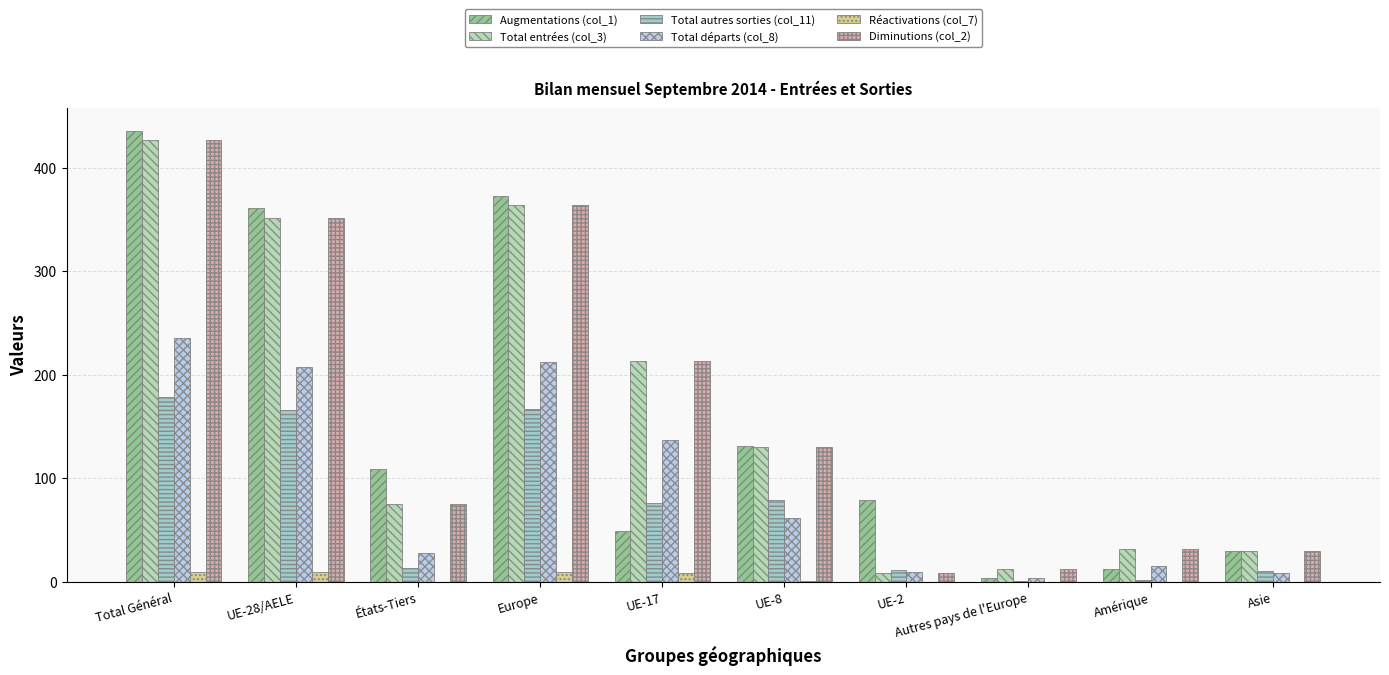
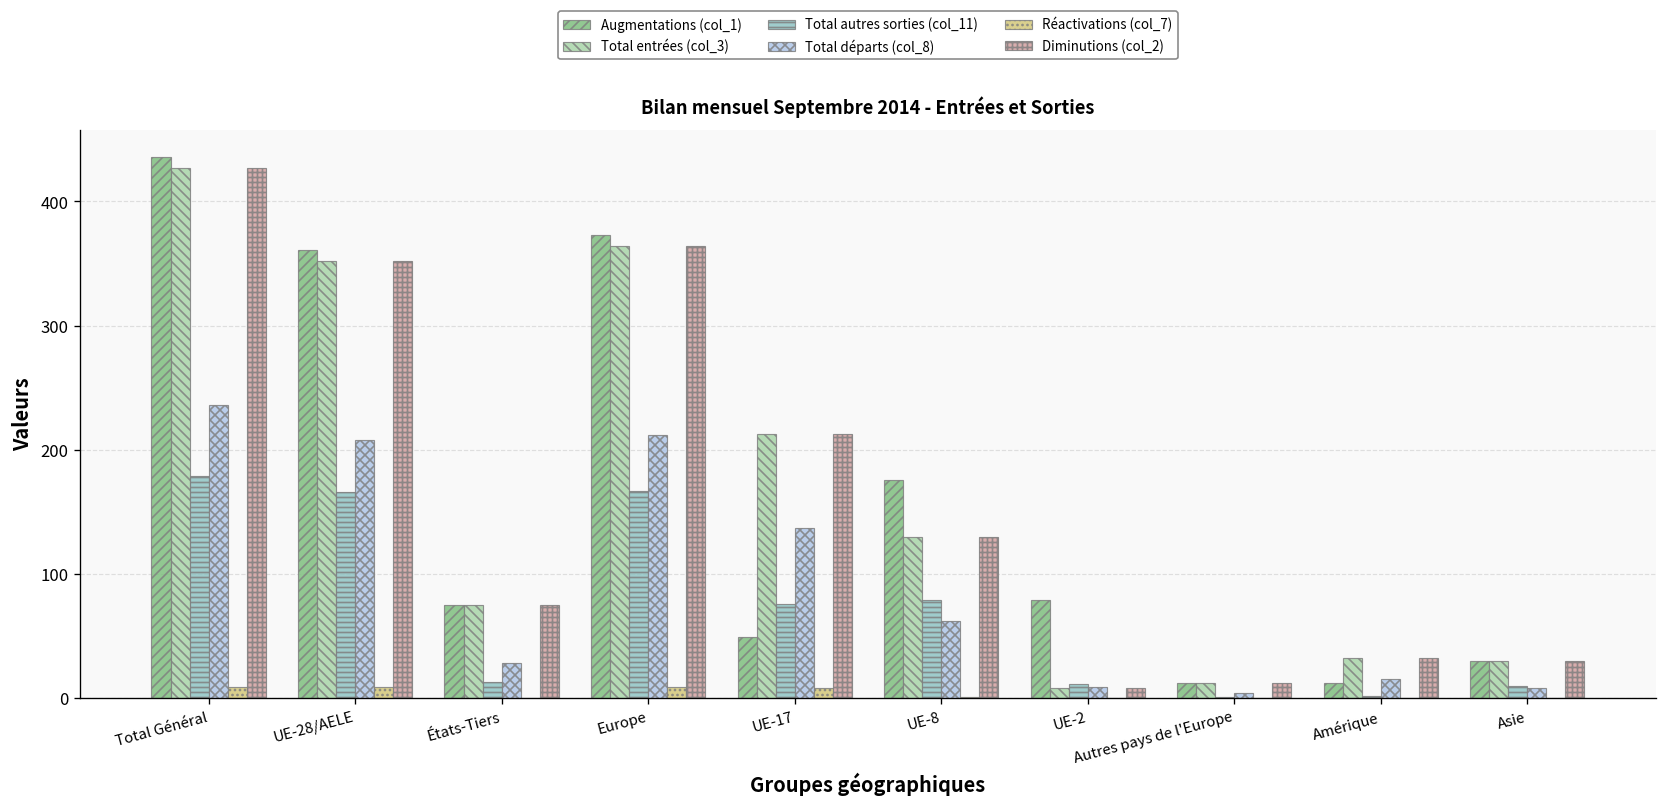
Augmentations (col_1), États-Tiers: 109 -> 75
Augmentations (col_1), UE-8: 131 -> 176
Augmentations (col_1), Autres pays de l'Europe: 4 -> 12
